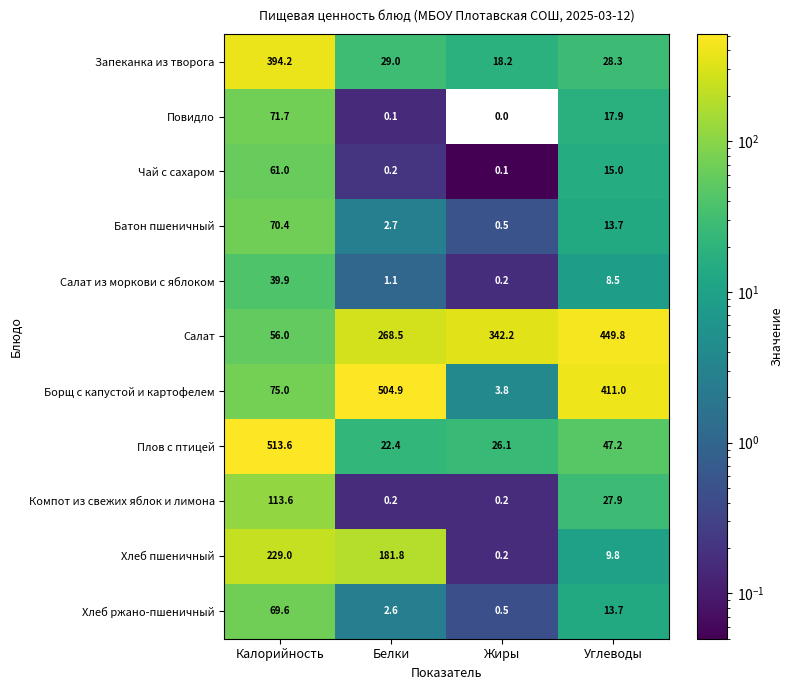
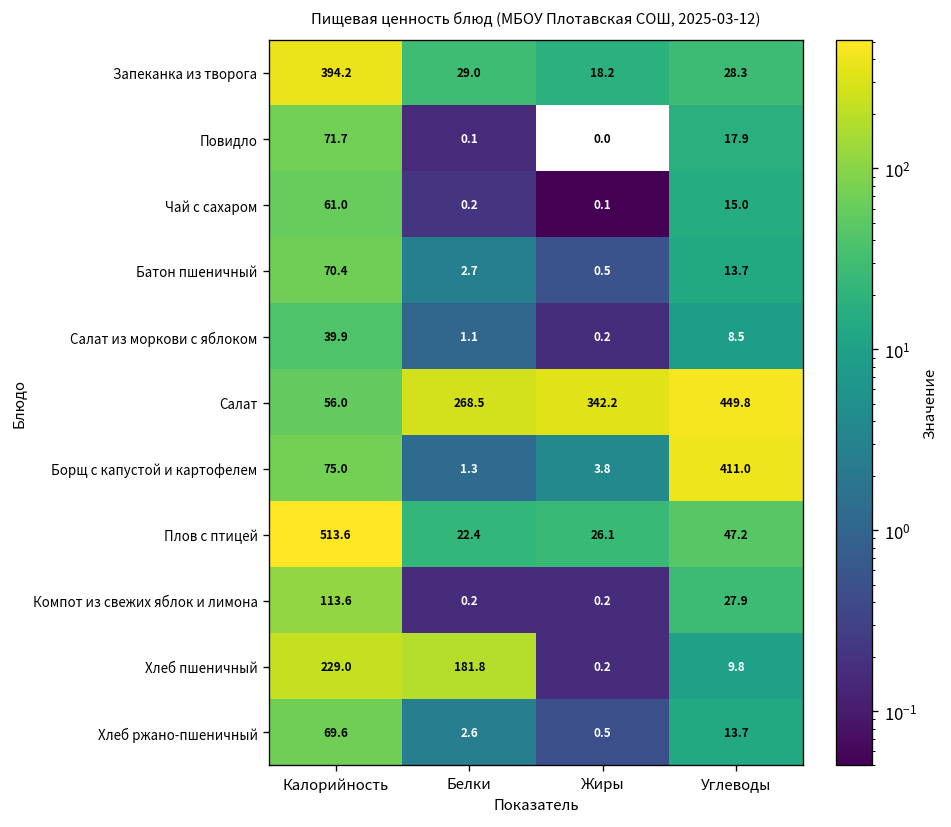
Борщ с капустой и картофелем, Белки: 504.9 -> 1.3
